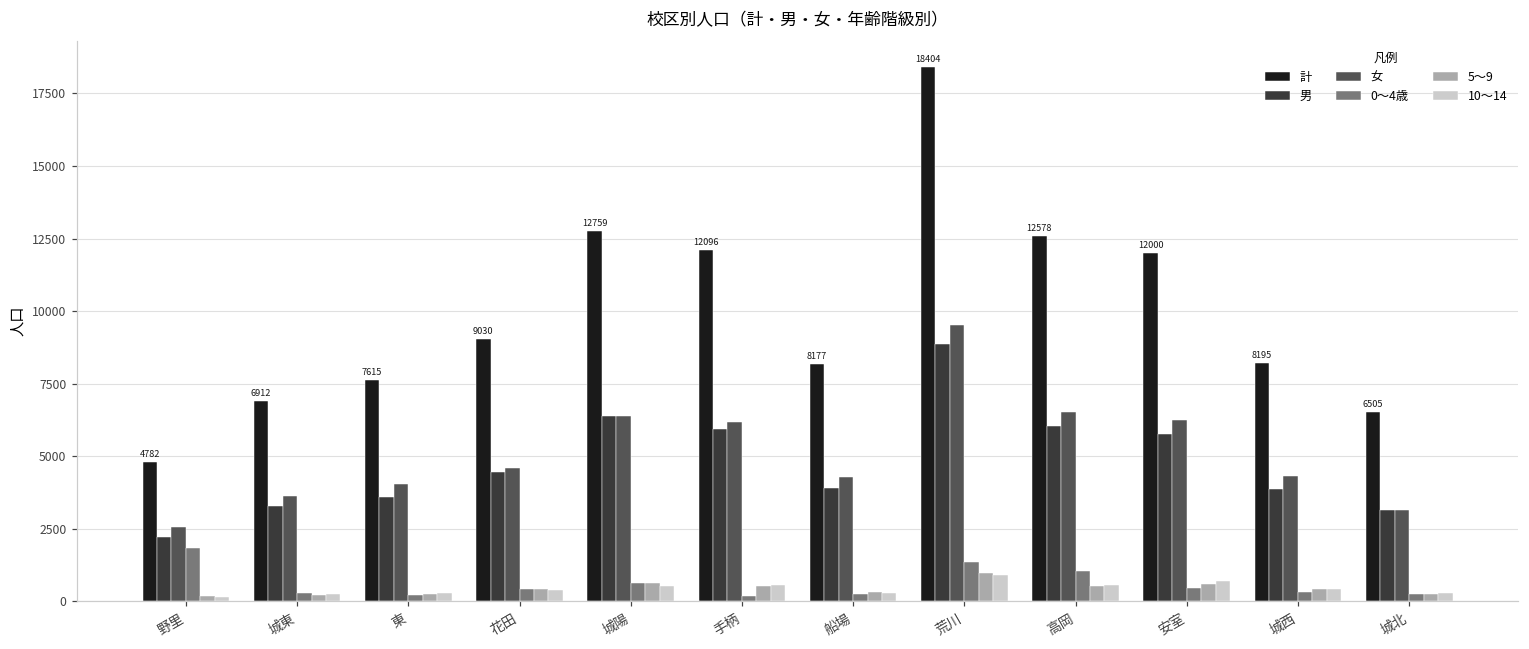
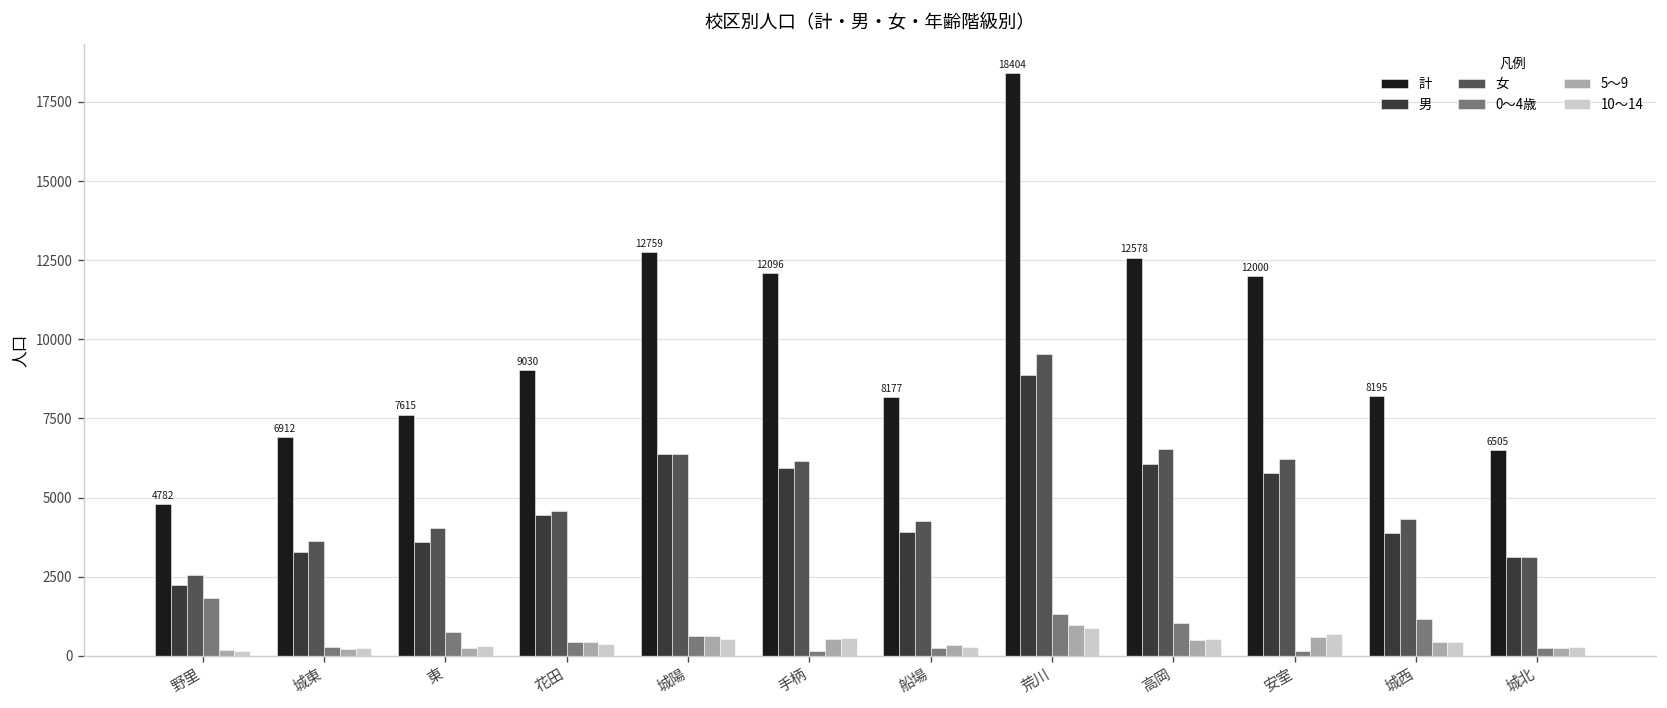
0～4歳, 東: 200 -> 700
0～4歳, 安室: 500 -> 200
0～4歳, 城西: 300 -> 1200
